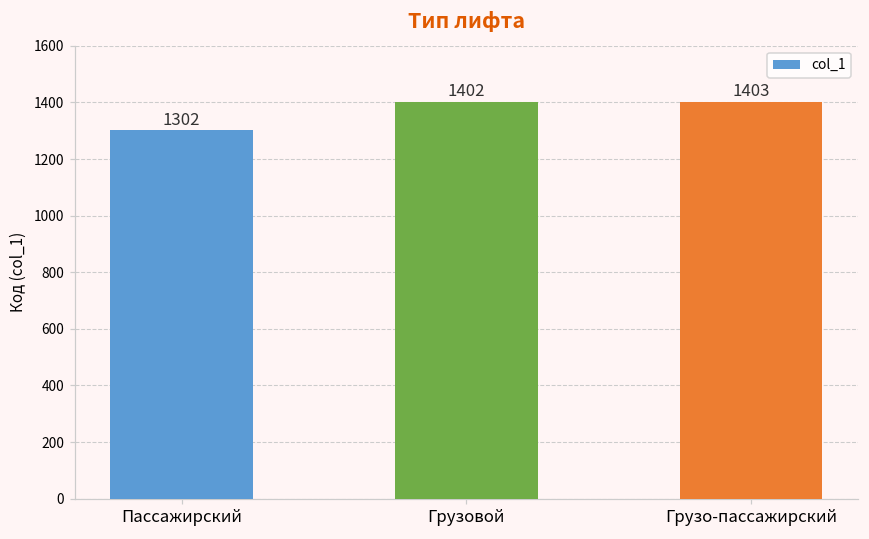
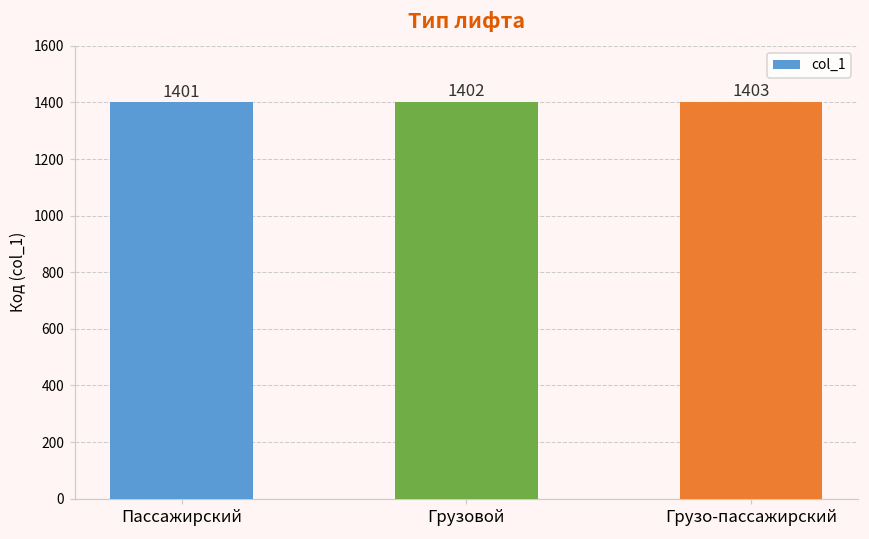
Пассажирский: 1302 -> 1401
